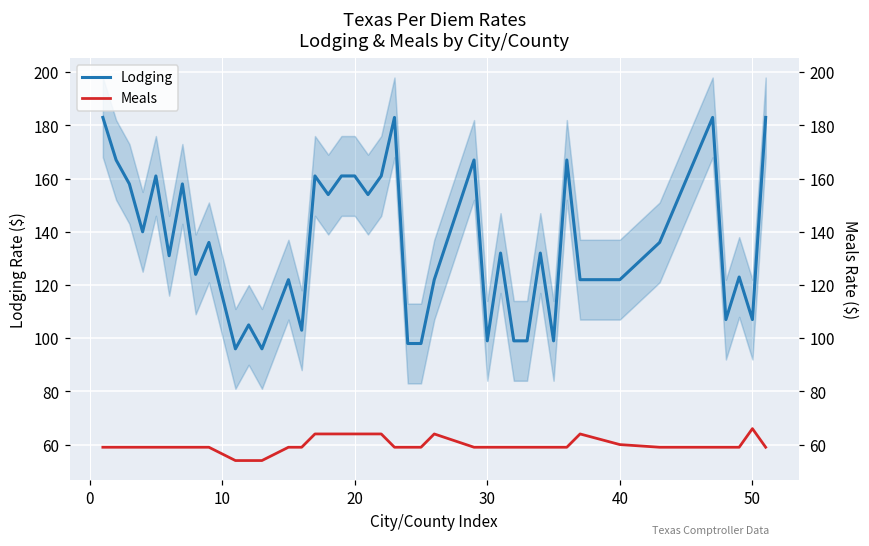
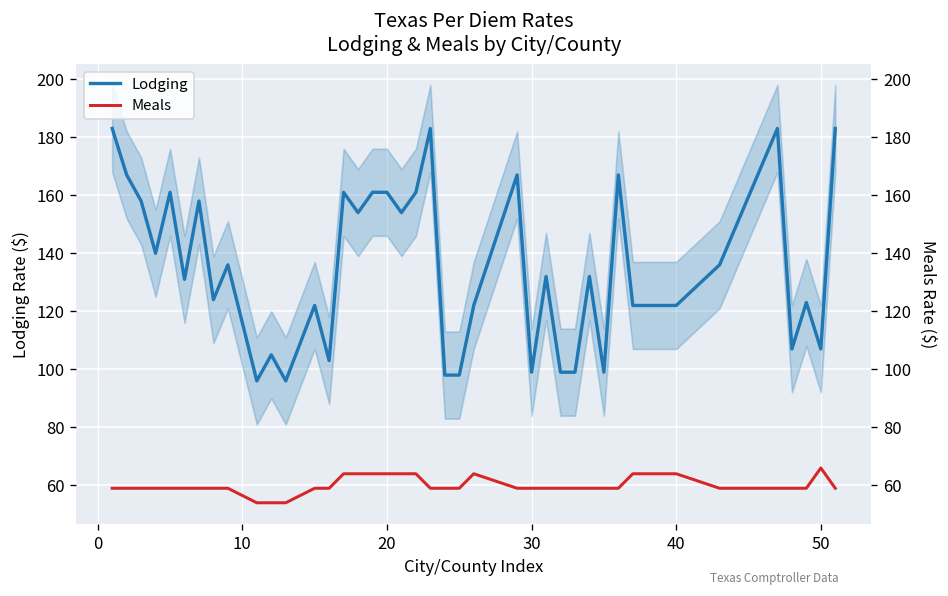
Meals, 40: 60 -> 64
